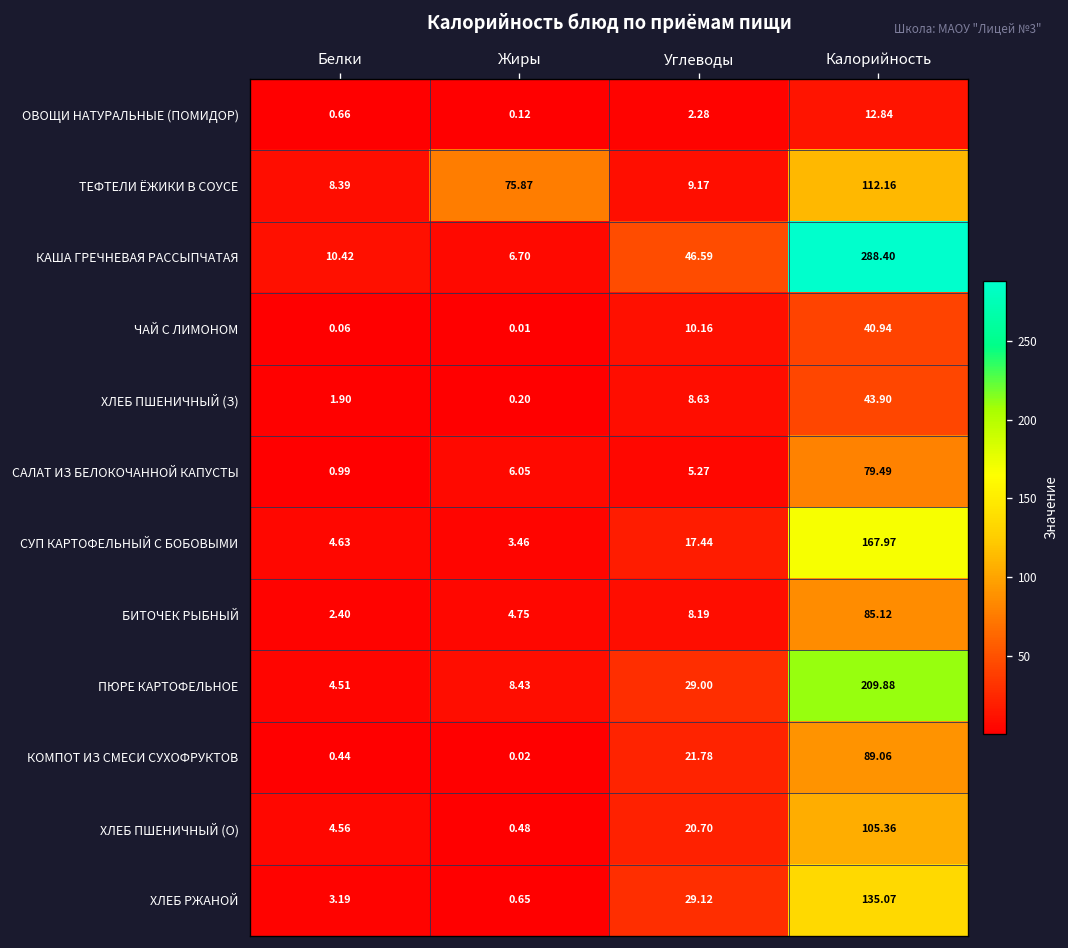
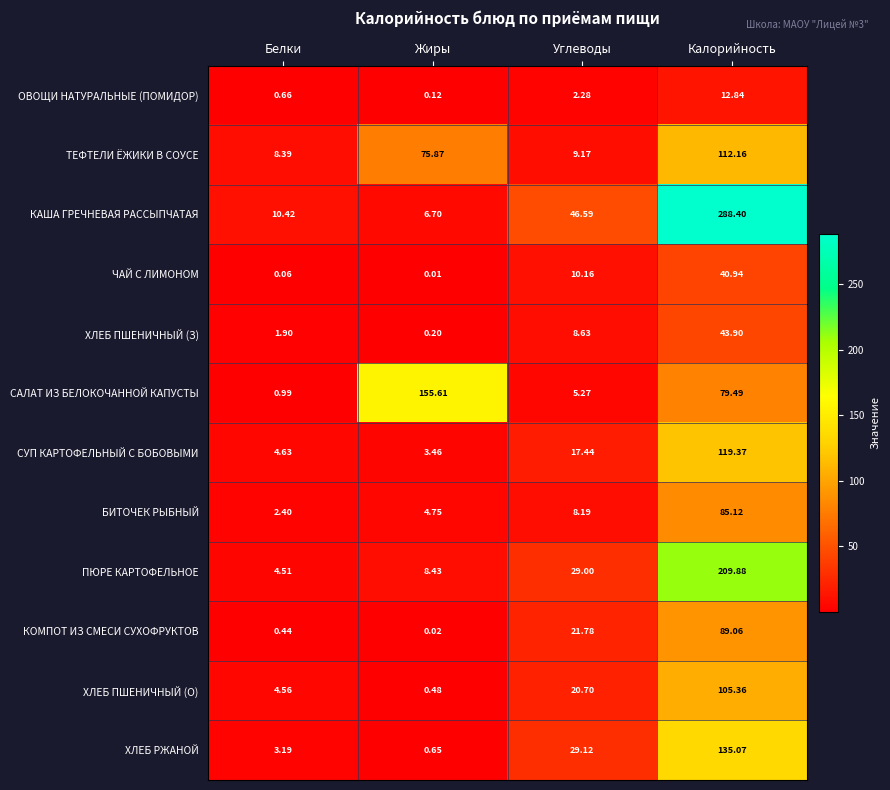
САЛАТ ИЗ БЕЛОКОЧАННОЙ КАПУСТЫ, Жиры: 6.05 -> 155.61
СУП КАРТОФЕЛЬНЫЙ С БОБОВЫМИ, Калорийность: 167.97 -> 119.37
